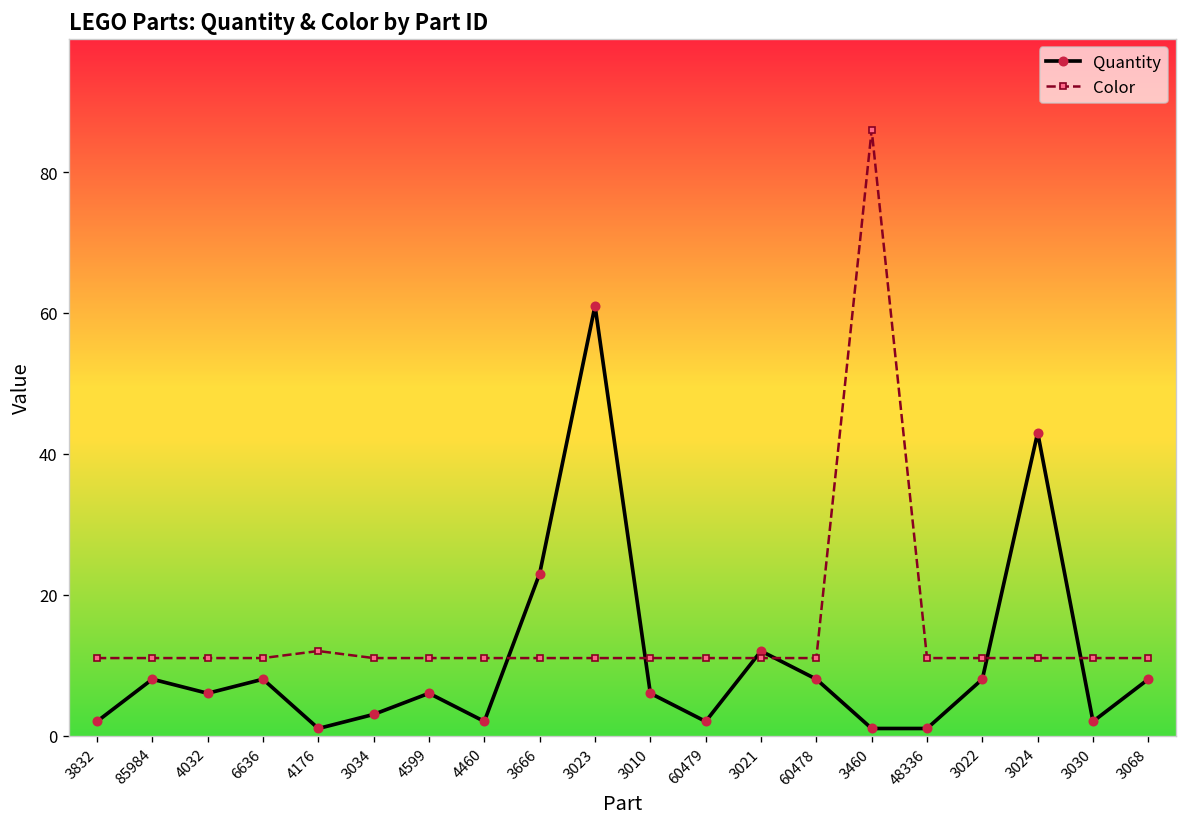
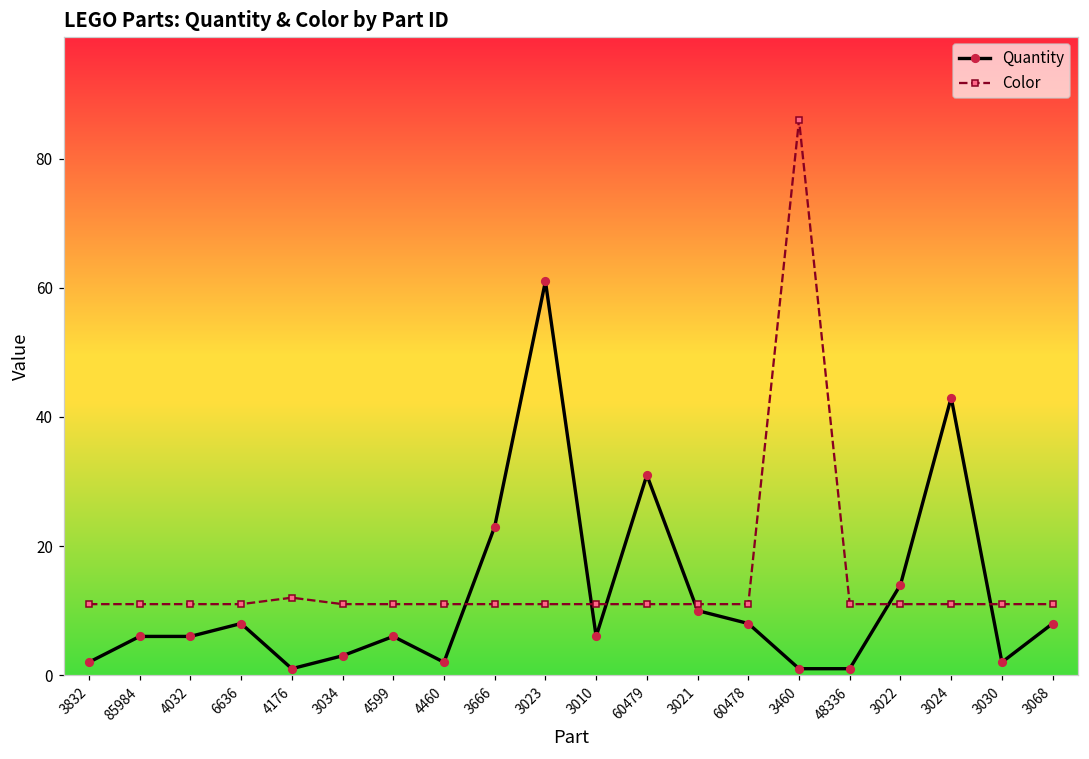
Quantity, 85984: 8 -> 6
Quantity, 60479: 2 -> 31
Quantity, 3021: 12 -> 10
Quantity, 3022: 8 -> 14
